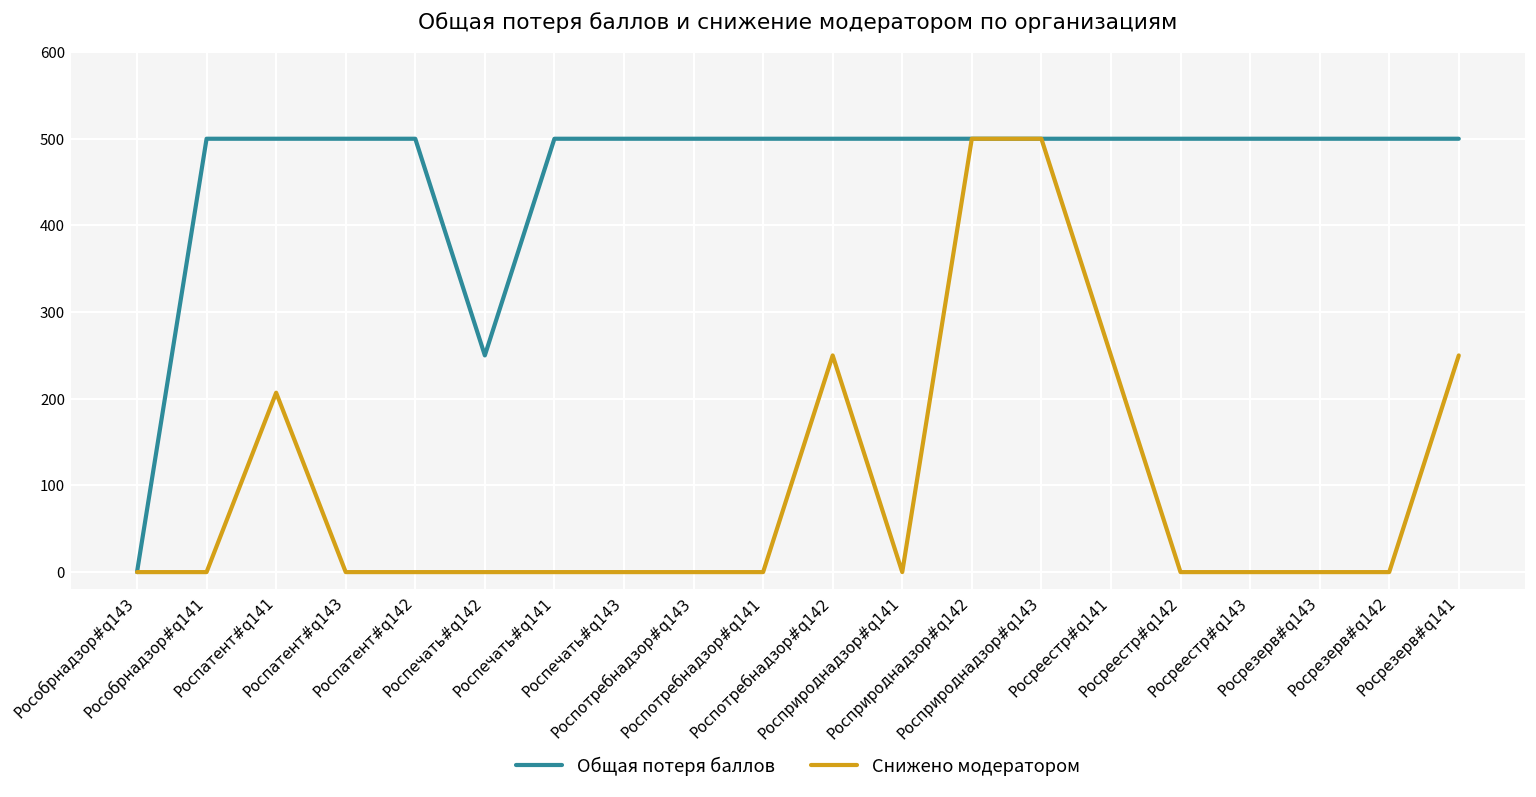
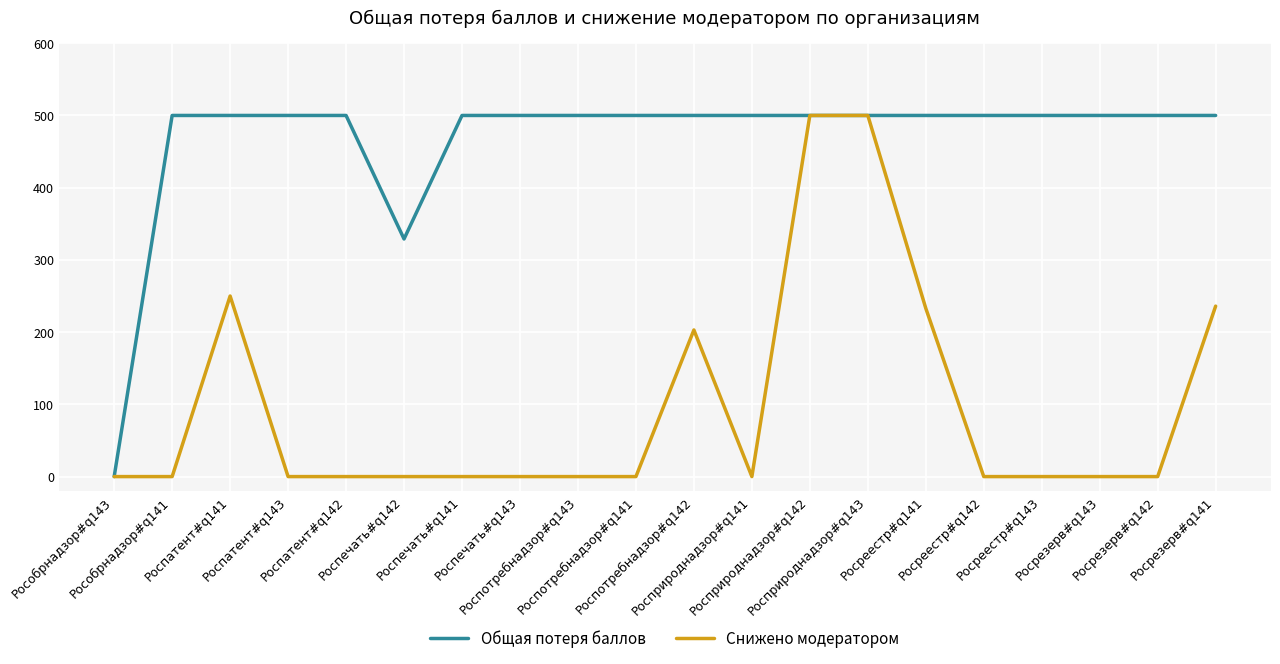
Снижено модератором, Роспатент#q141: 210 -> 250
Общая потеря баллов, Роспечать#q142: 250 -> 330
Снижено модератором, Роспотребнадзор#q142: 250 -> 200
Снижено модератором, Росреестр#q141: 250 -> 230
Снижено модератором, Росрезерв#q141: 250 -> 240
